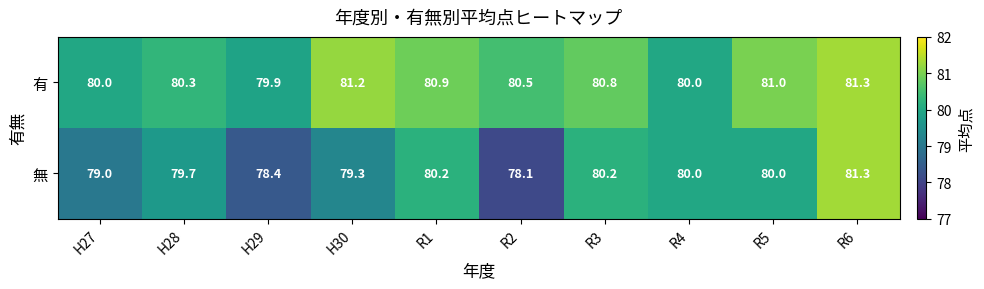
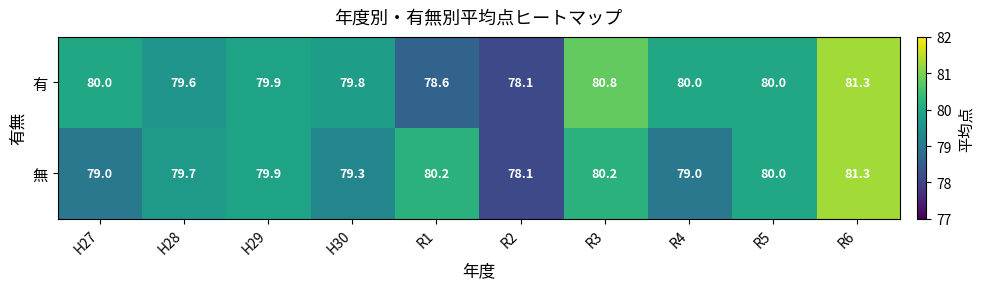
有, H28: 80.3 -> 79.6
有, H30: 81.2 -> 79.8
有, R1: 80.9 -> 78.6
有, R2: 80.5 -> 78.1
有, R5: 81.0 -> 80.0
無, H29: 78.4 -> 79.9
無, R4: 80.0 -> 79.0
